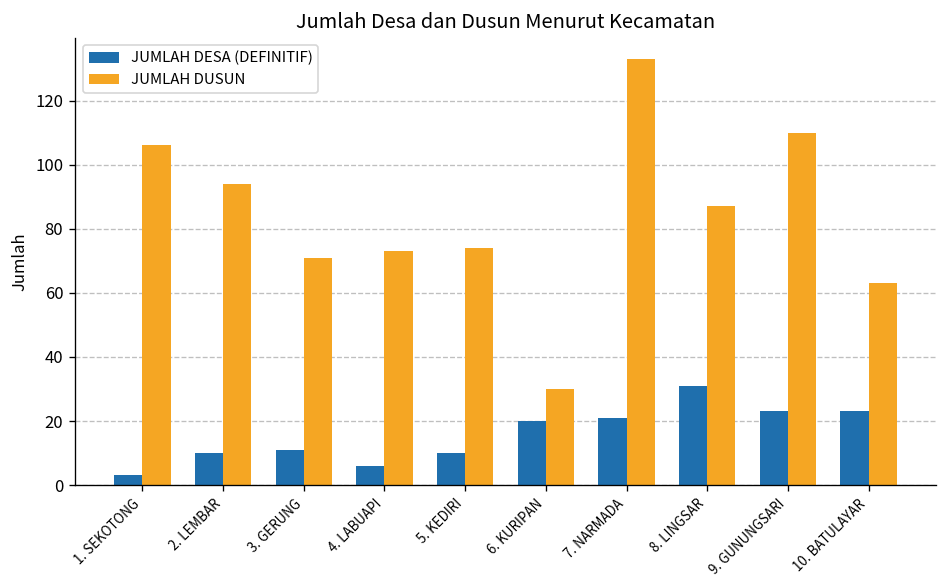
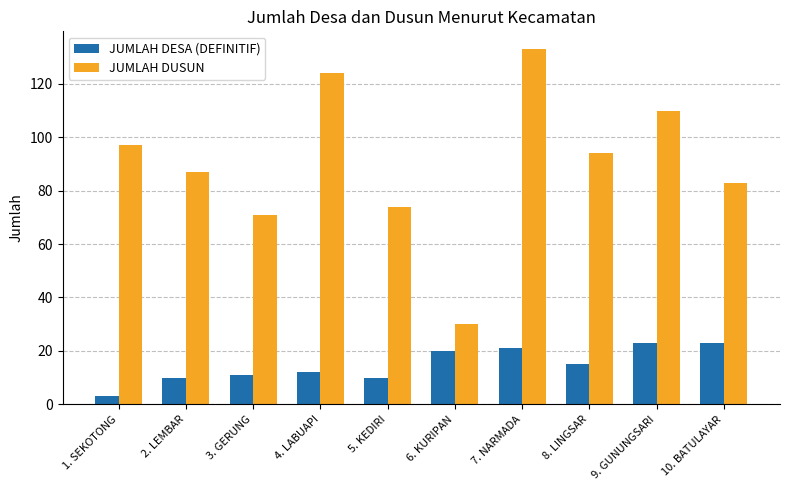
JUMLAH DUSUN, 1. SEKOTONG: 106 -> 97
JUMLAH DUSUN, 2. LEMBAR: 94 -> 87
JUMLAH DESA (DEFINITIF), 4. LABUAPI: 6 -> 12
JUMLAH DUSUN, 4. LABUAPI: 73 -> 124
JUMLAH DESA (DEFINITIF), 8. LINGSAR: 31 -> 15
JUMLAH DUSUN, 8. LINGSAR: 87 -> 94
JUMLAH DUSUN, 10. BATULAYAR: 63 -> 83
